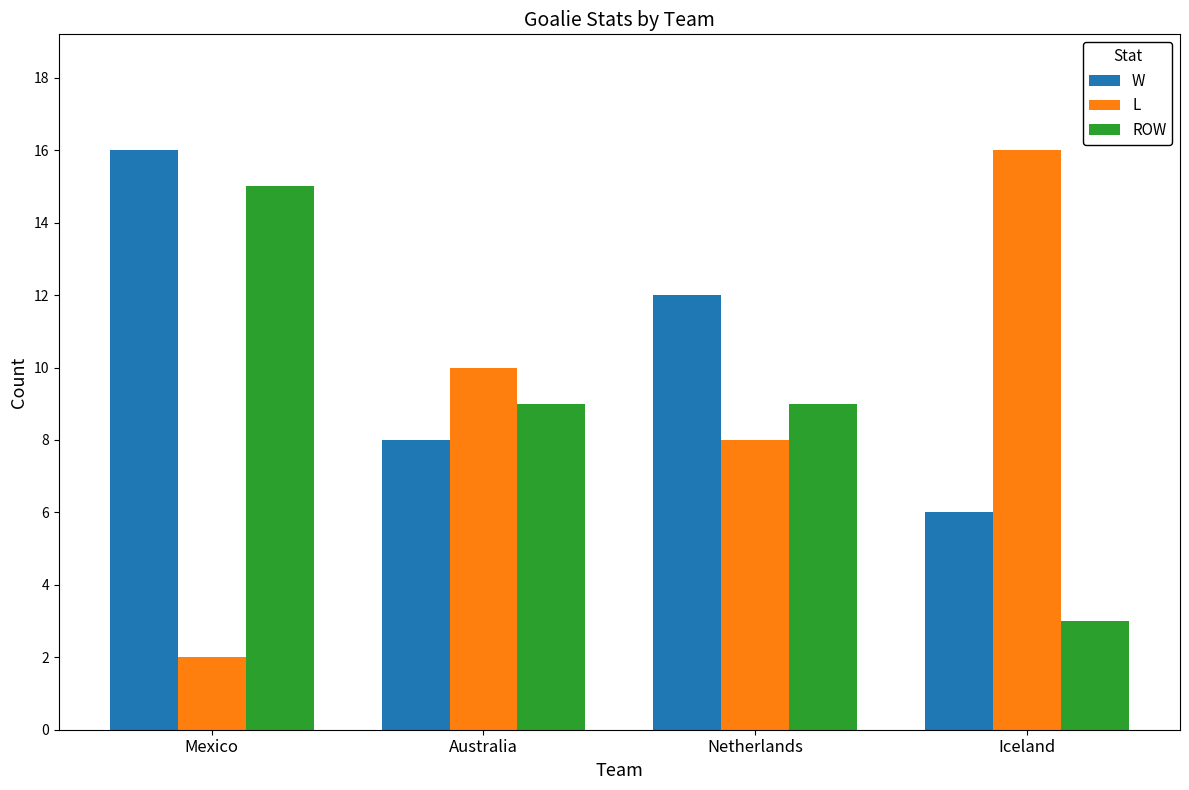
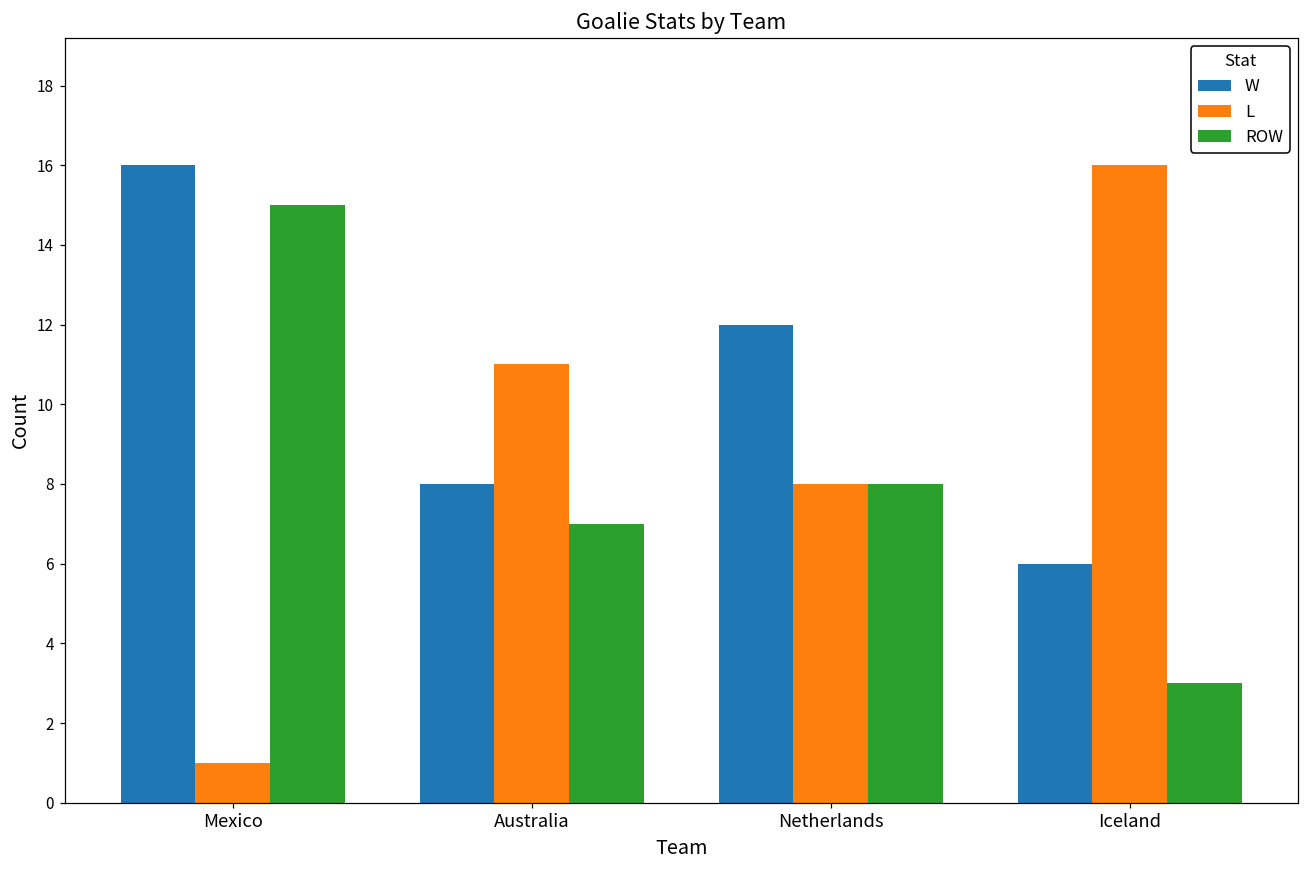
L, Mexico: 2 -> 1
L, Australia: 10 -> 11
ROW, Australia: 9 -> 7
ROW, Netherlands: 9 -> 8
